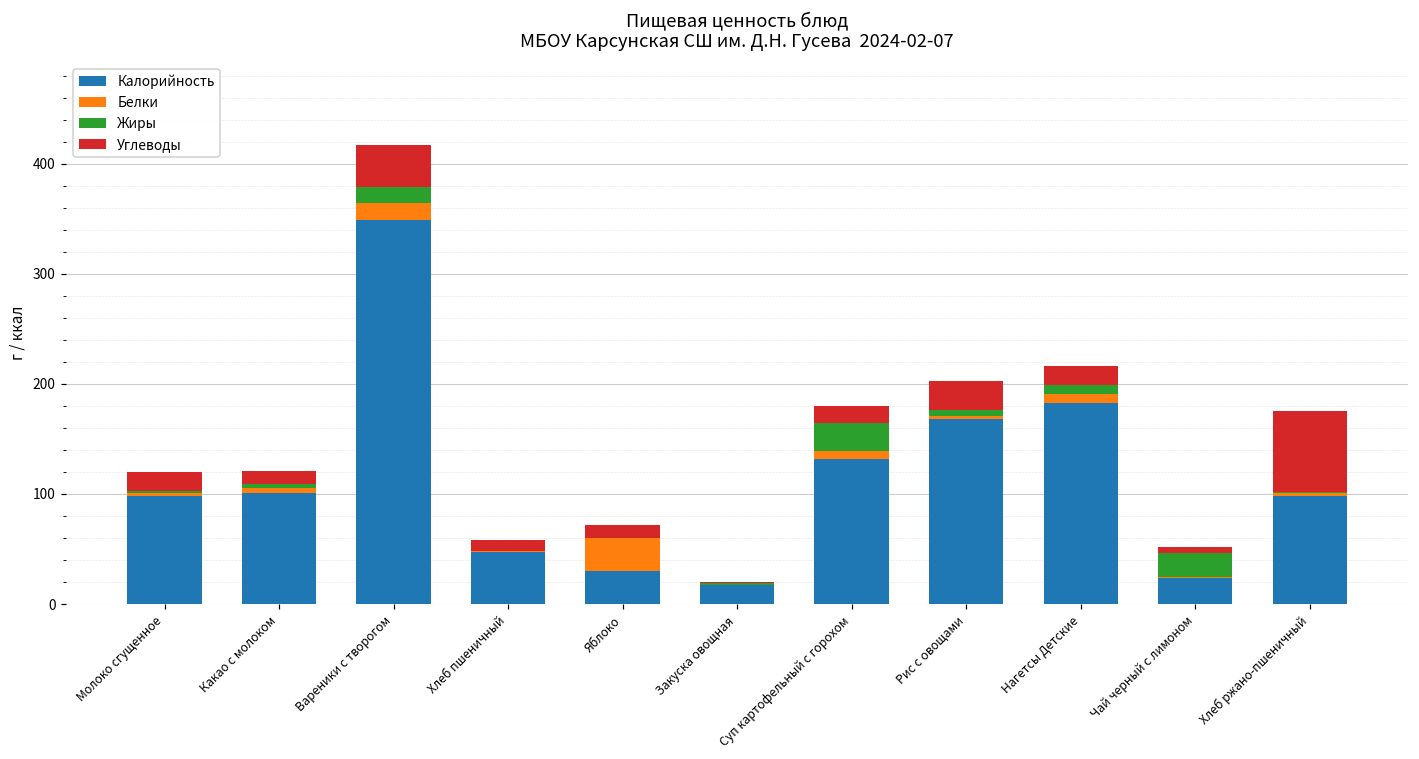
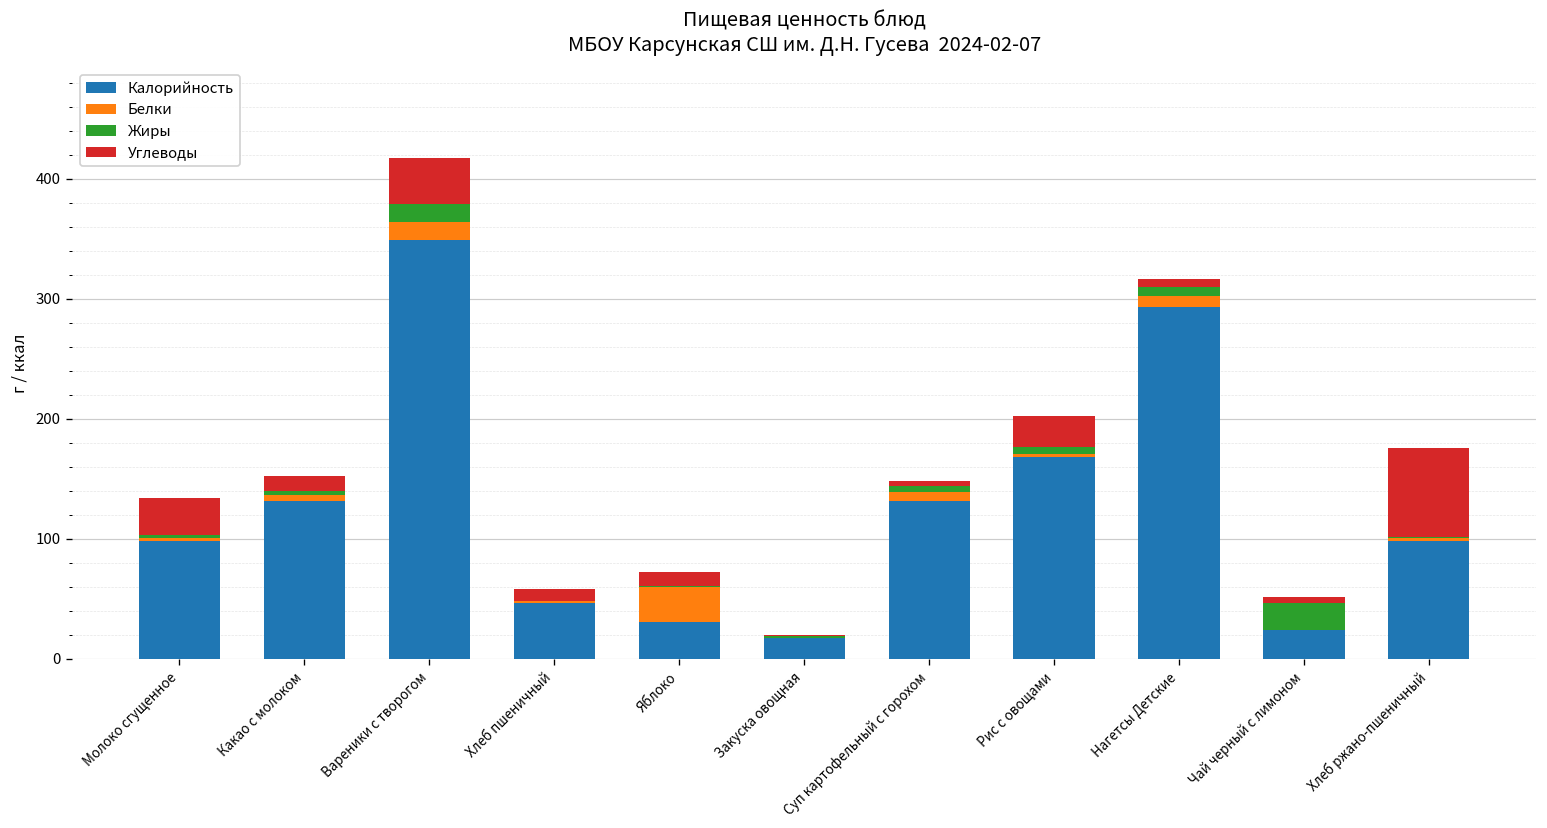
Углеводы, Молоко сгущенное: 17 -> 31
Калорийность, Какао с молоком: 100 -> 132
Жиры, Суп картофельный с горохом: 26 -> 5
Углеводы, Суп картофельный с горохом: 15 -> 5
Калорийность, Нагетсы Детские: 182 -> 293
Углеводы, Нагетсы Детские: 17 -> 7
